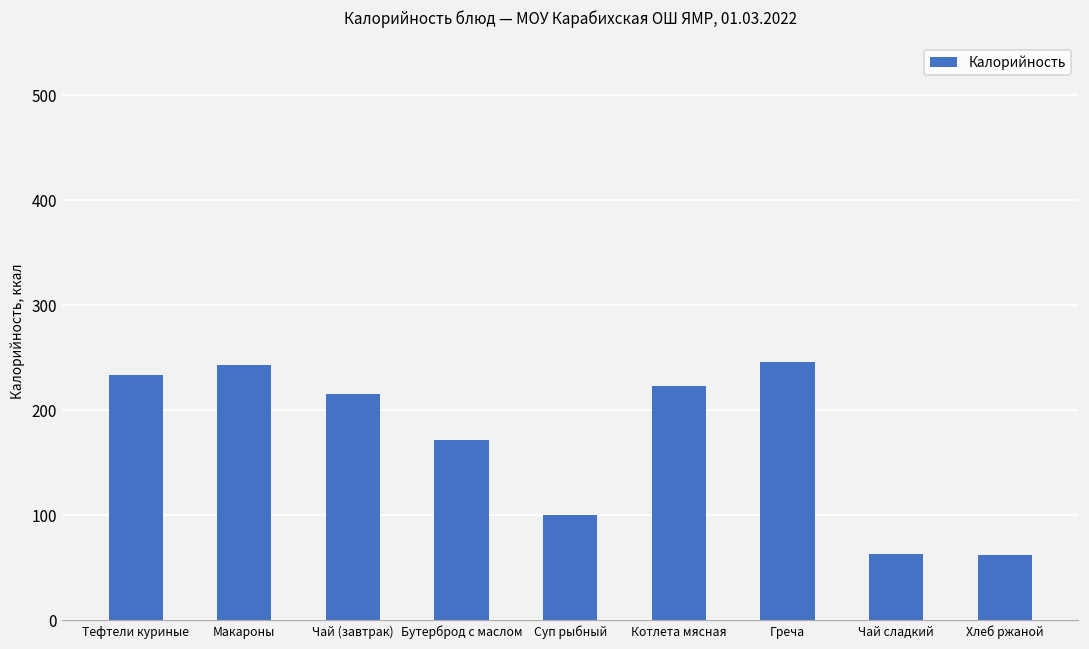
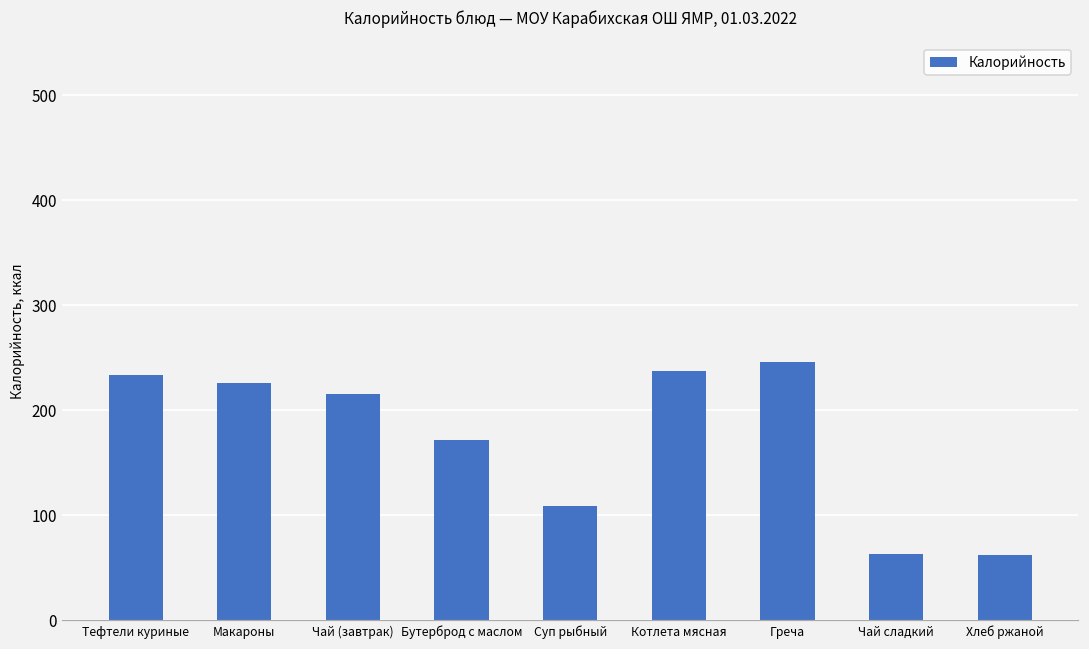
Макароны: 240 -> 230
Суп рыбный: 100 -> 110
Котлета мясная: 220 -> 240
